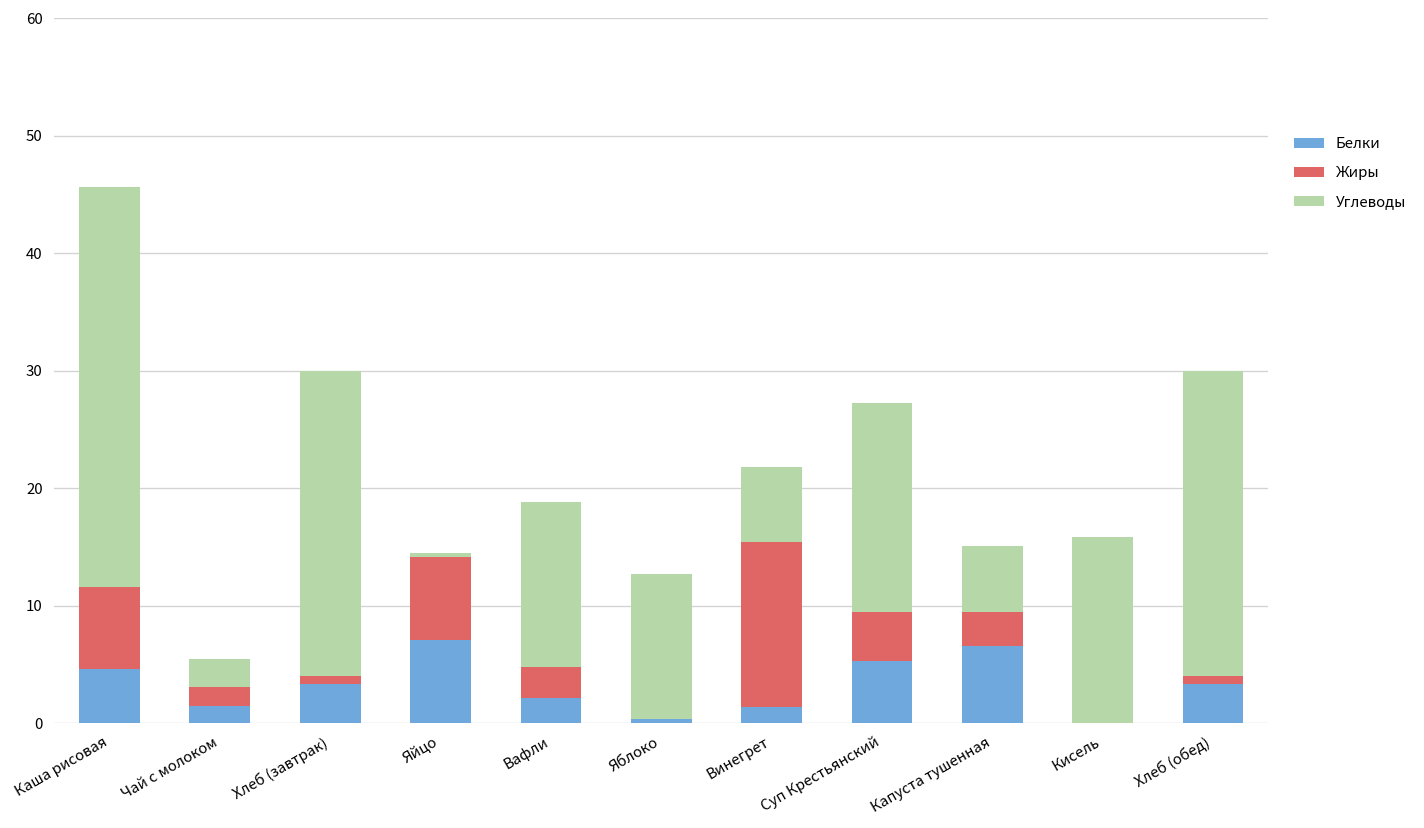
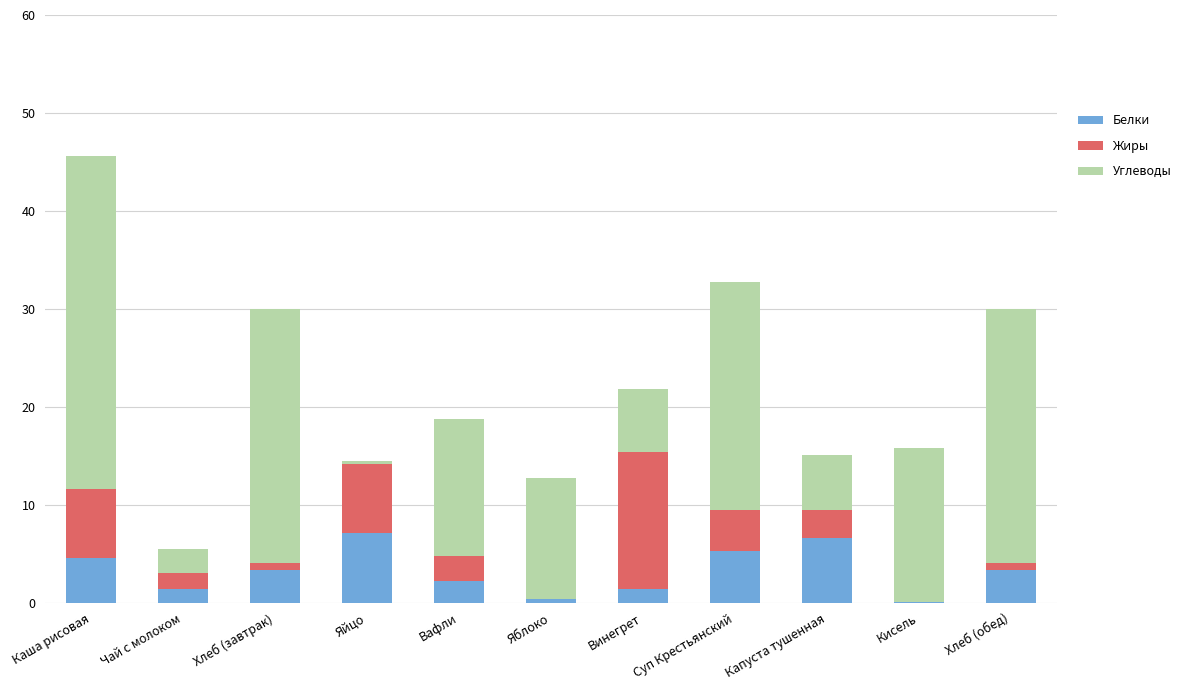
Углеводы, Суп Крестьянский: 18 -> 23
